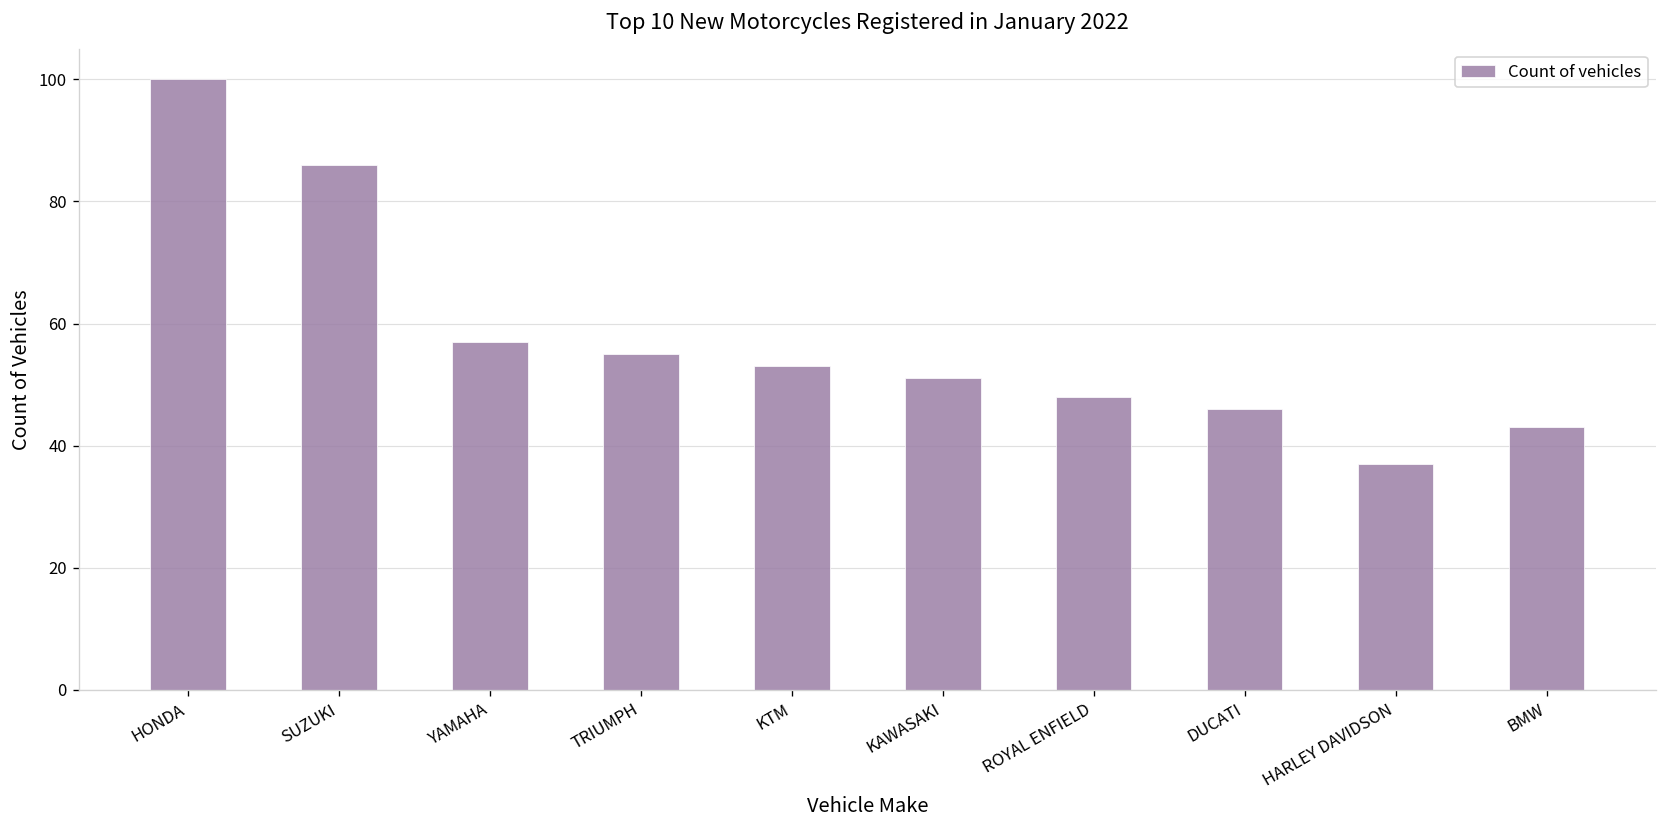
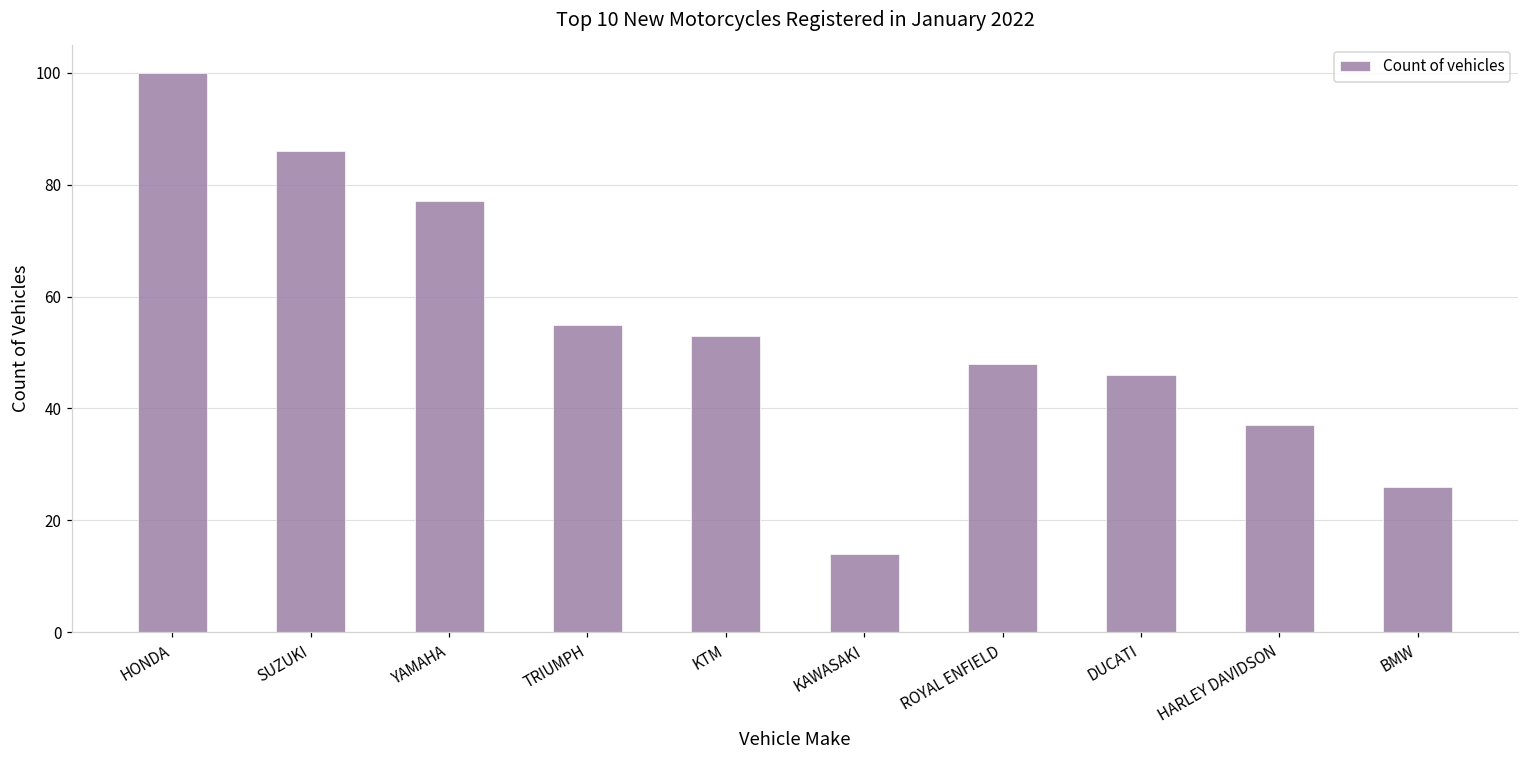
YAMAHA: 57 -> 77
KAWASAKI: 51 -> 14
BMW: 43 -> 26
